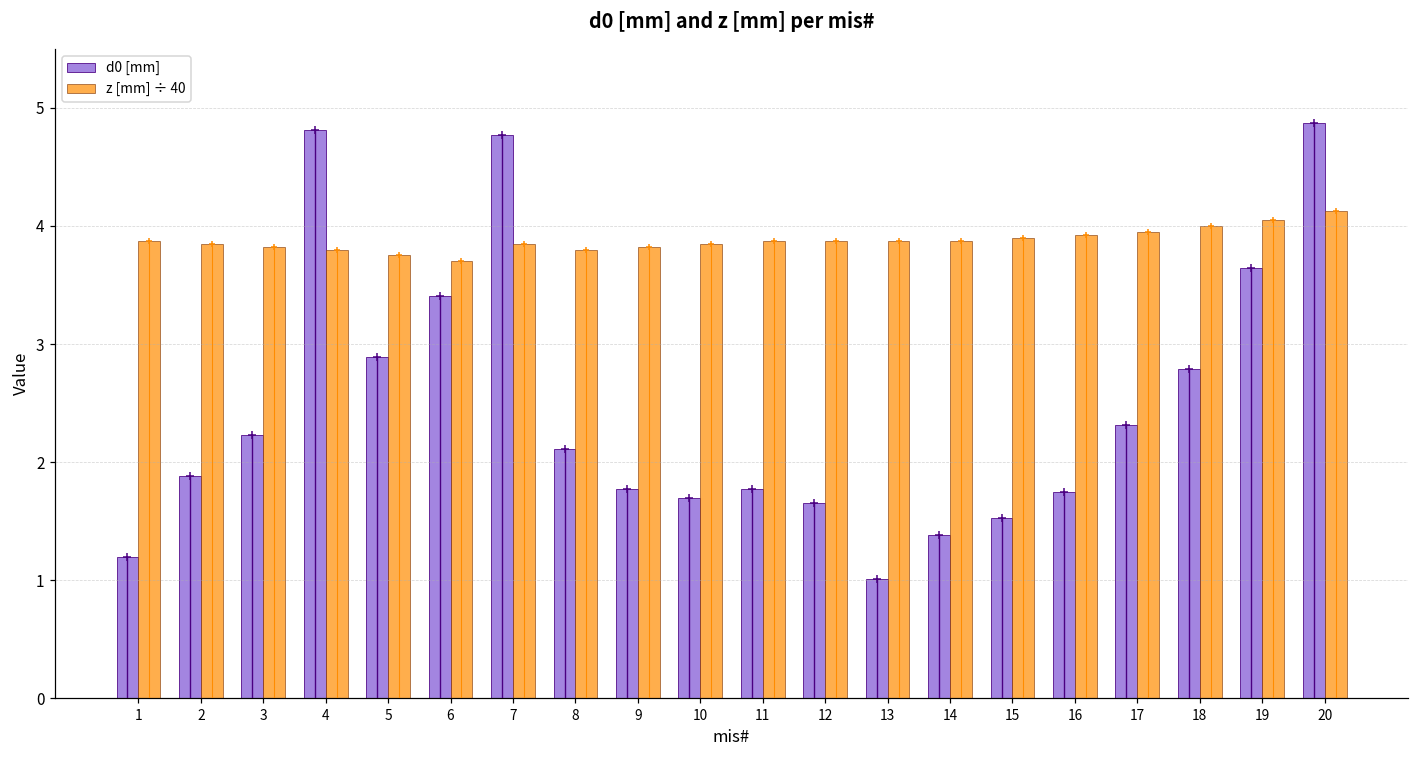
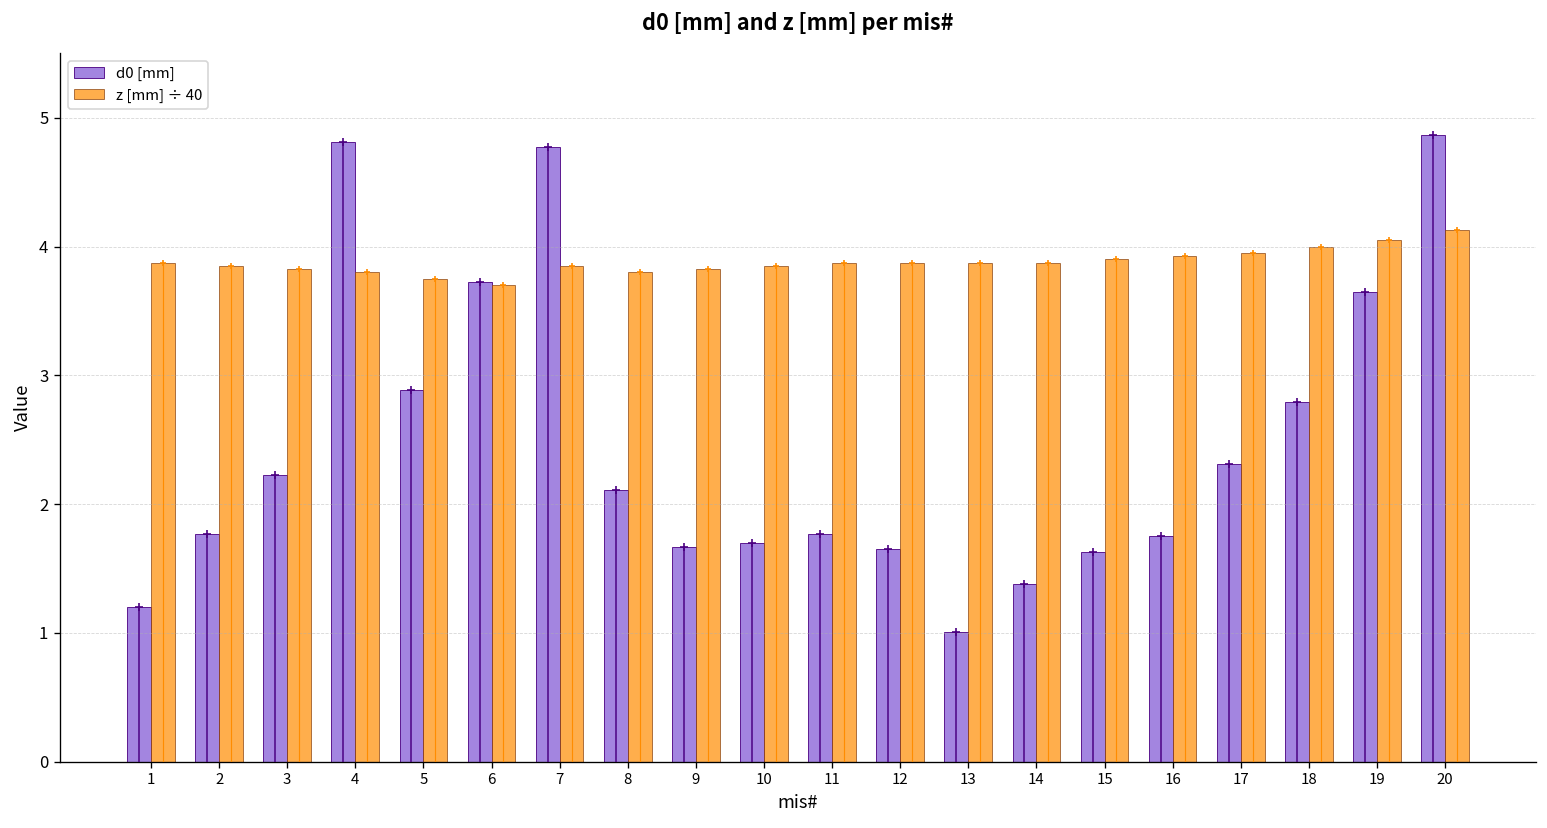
d0 [mm], 2: 1.88 -> 1.77
d0 [mm], 6: 3.41 -> 3.73
d0 [mm], 9: 1.77 -> 1.67
d0 [mm], 15: 1.53 -> 1.63
